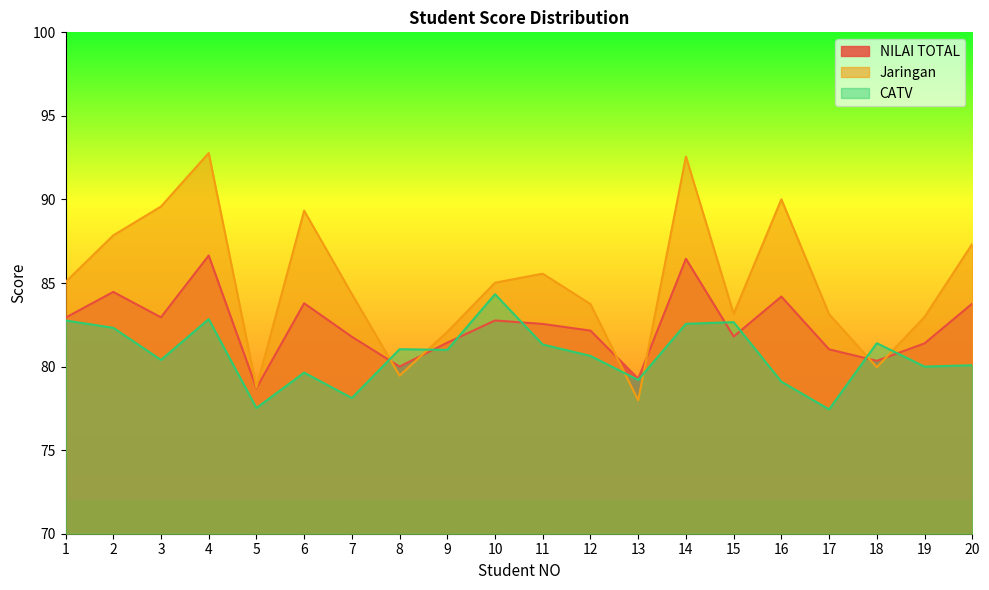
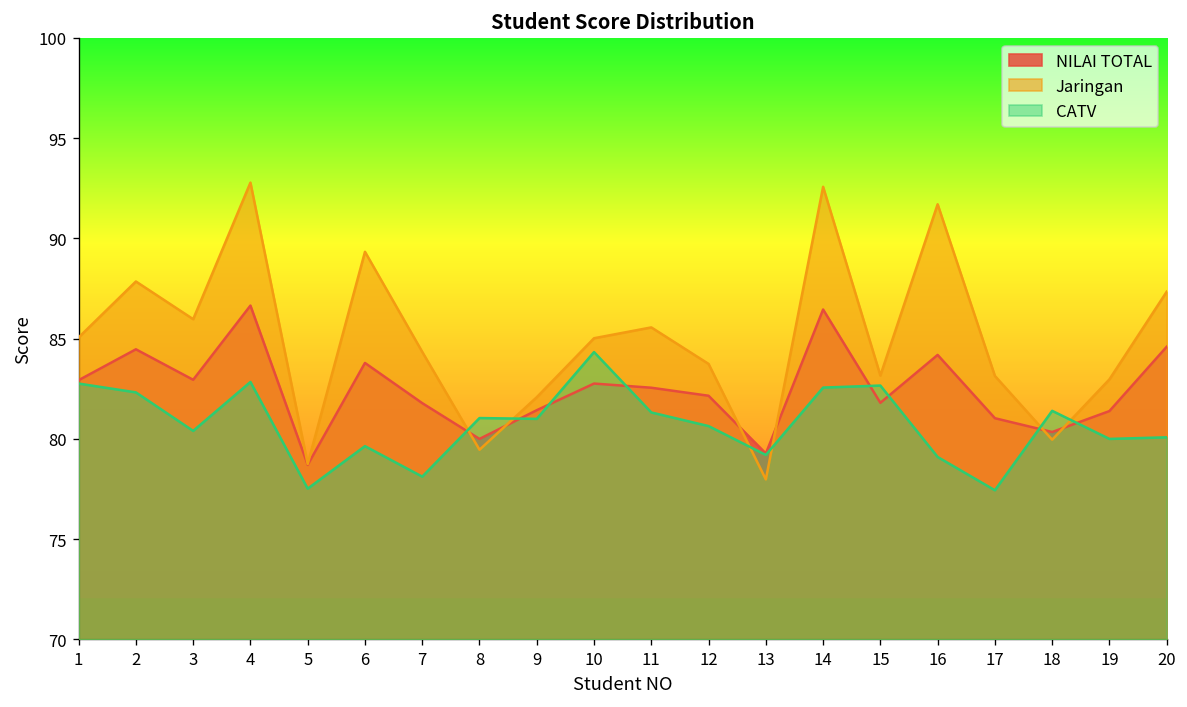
Jaringan, 3: 89.6 -> 86.0
Jaringan, 16: 90.0 -> 91.7
NILAI TOTAL, 20: 83.8 -> 84.6
